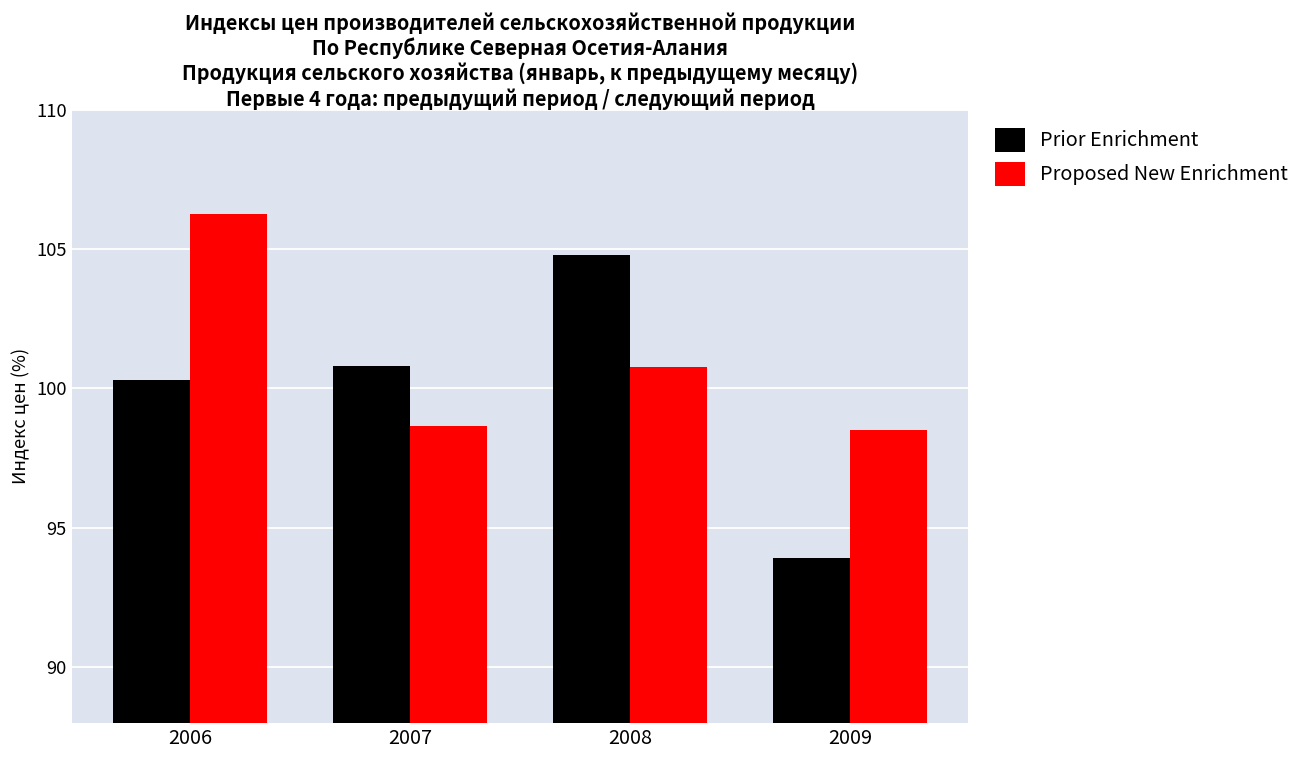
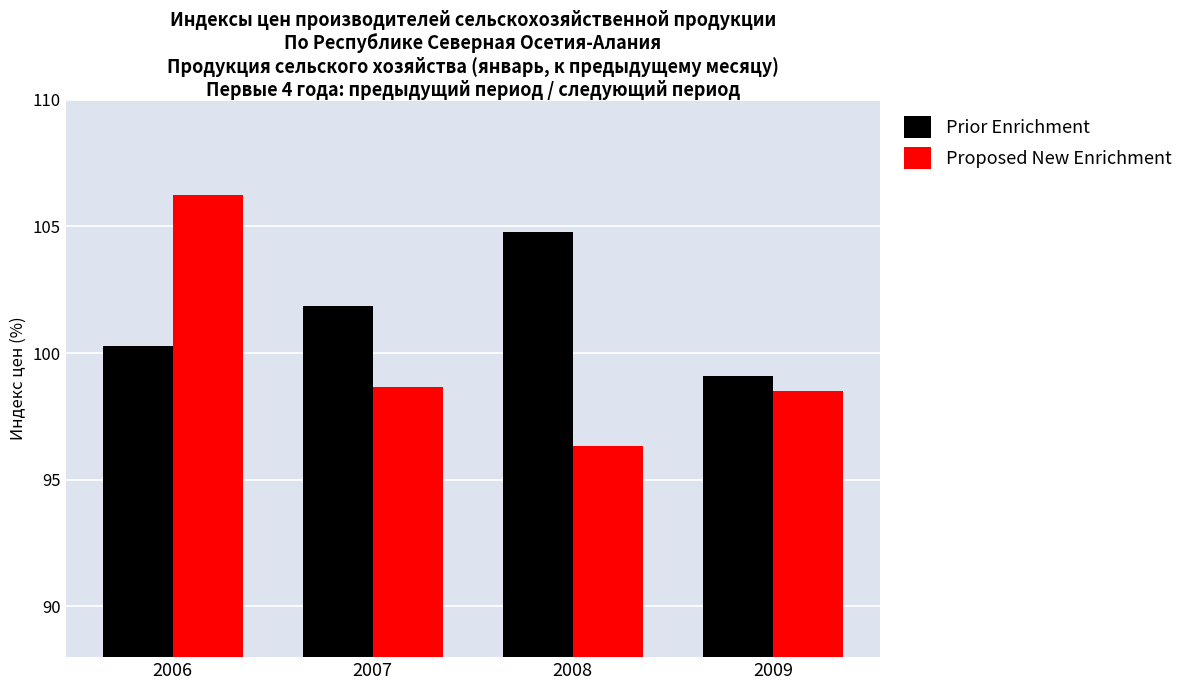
Prior Enrichment, 2007: 100.8 -> 101.9
Proposed New Enrichment, 2008: 100.8 -> 96.3
Prior Enrichment, 2009: 93.9 -> 99.1
